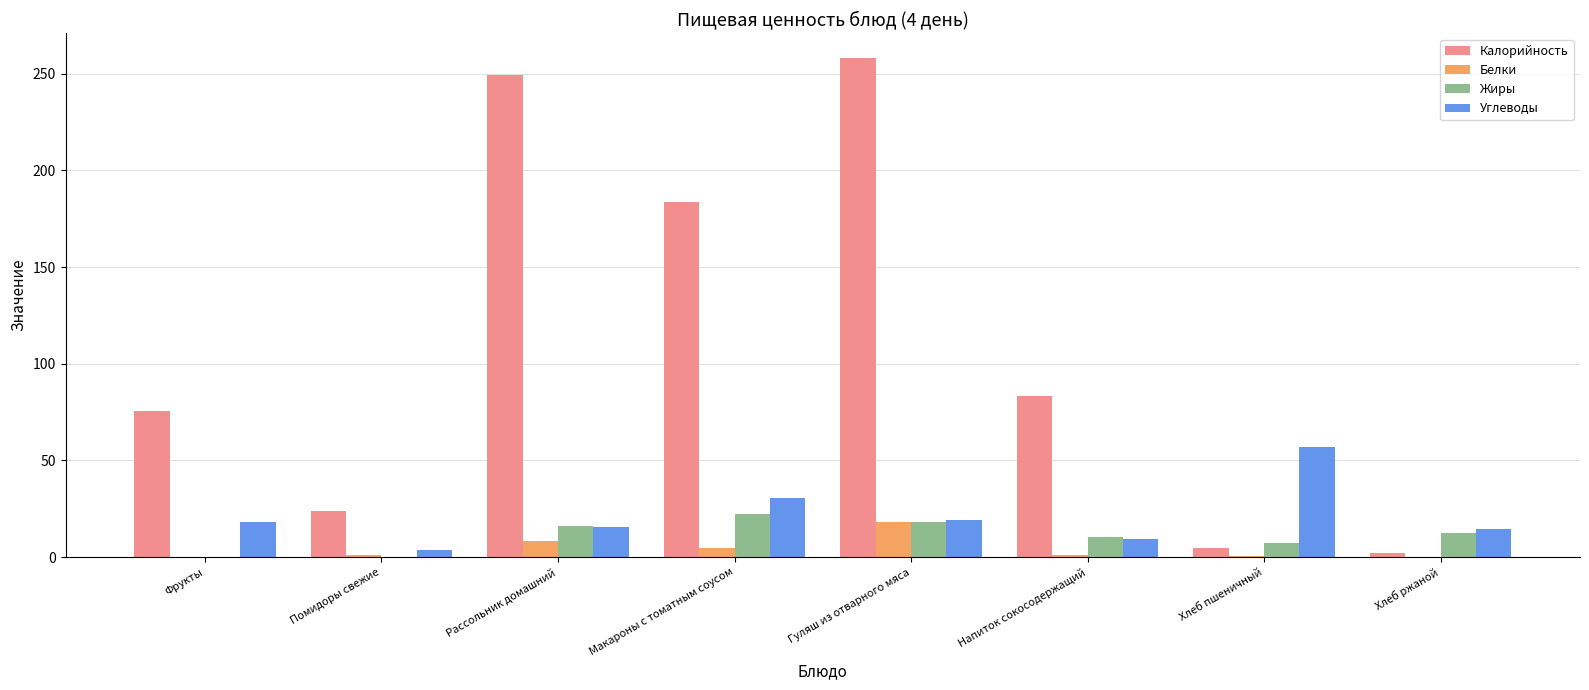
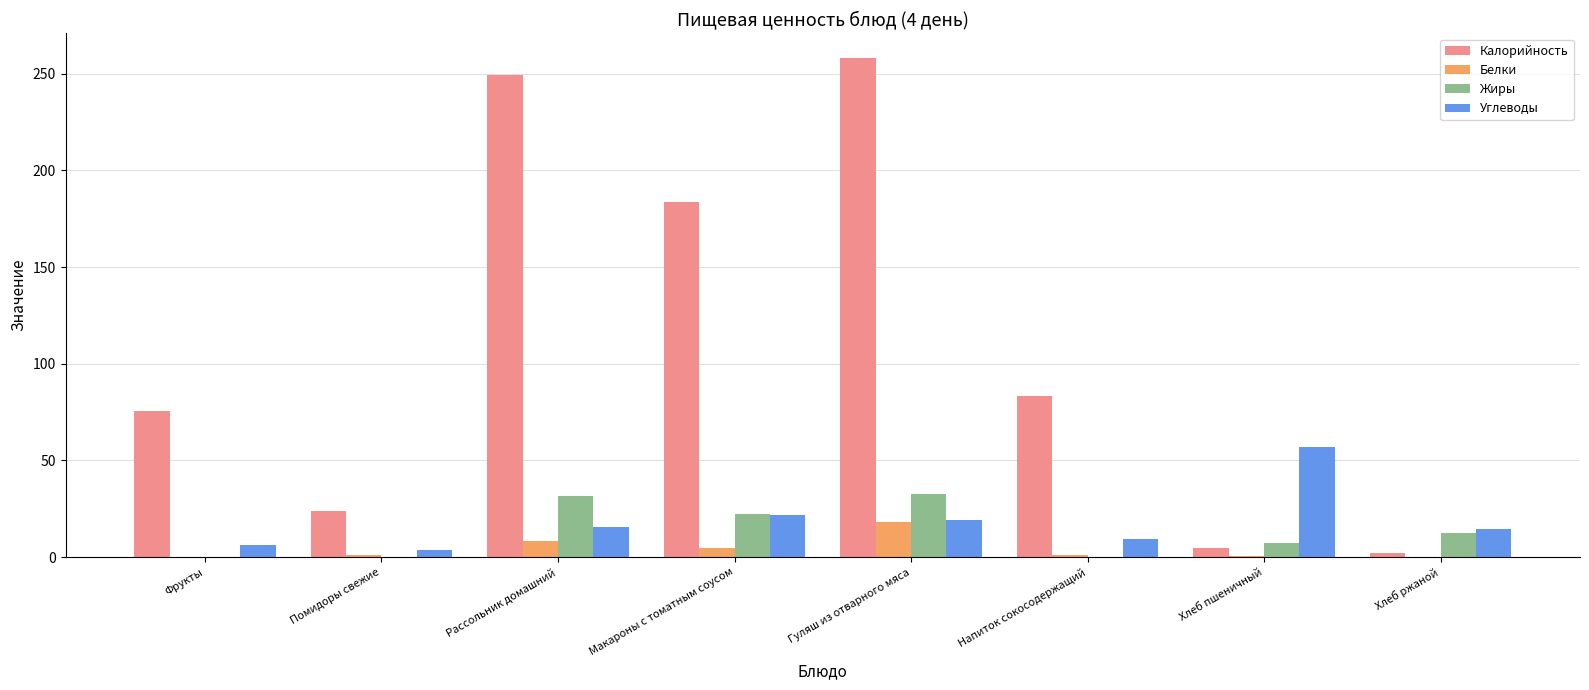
Углеводы, Фрукты: 18 -> 6
Жиры, Рассольник домашний: 16 -> 32
Углеводы, Макароны с томатным соусом: 31 -> 22
Жиры, Гуляш из отварного мяса: 18 -> 33
Жиры, Напиток сокосодержащий: 11 -> 0
